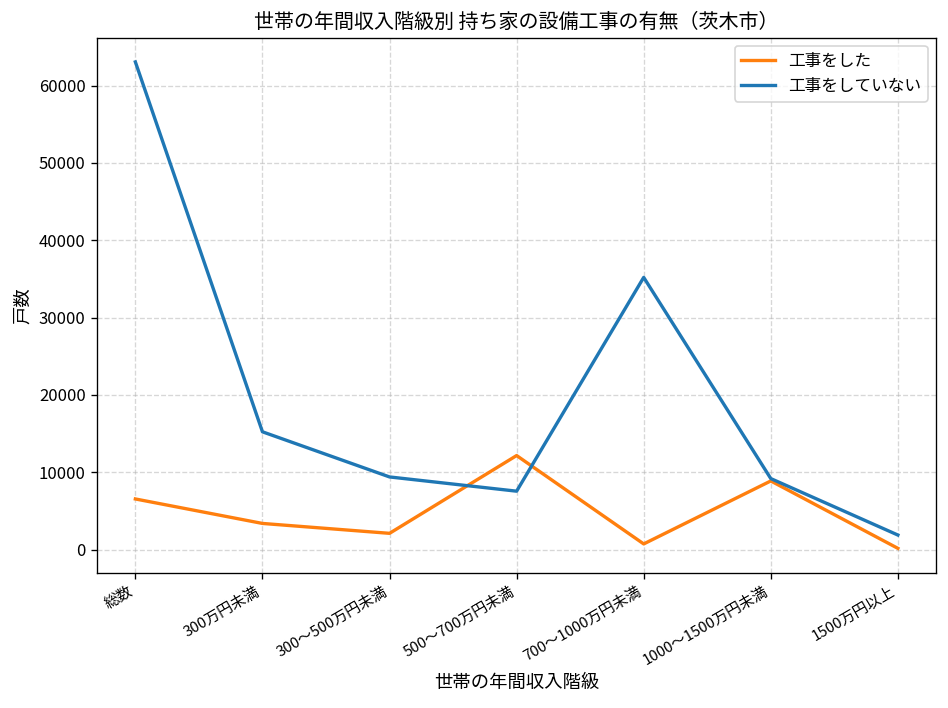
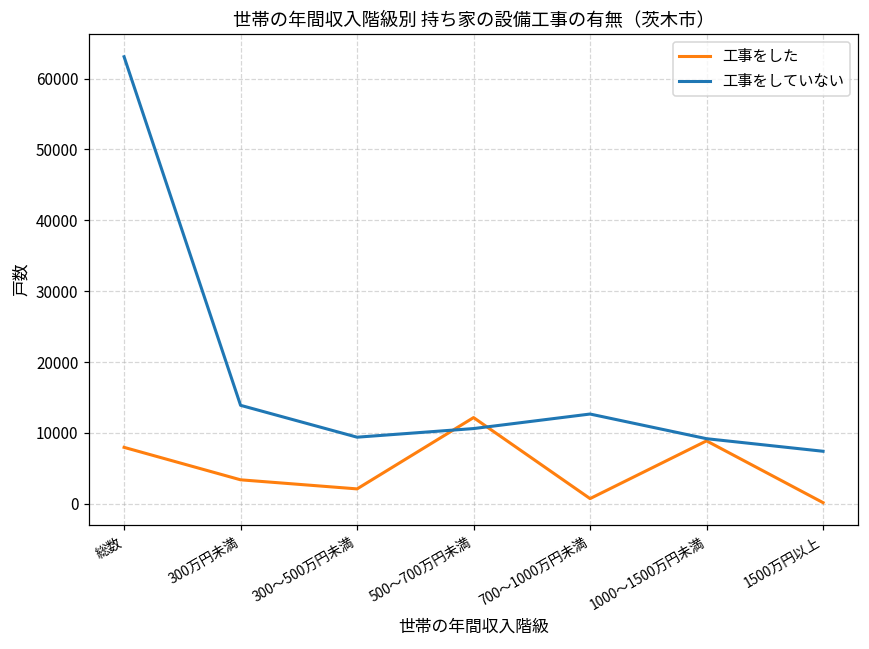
工事をした, 総数: 7000 -> 8000
工事をしていない, 300万円未満: 15000 -> 14000
工事をしていない, 500～700万円未満: 8000 -> 11000
工事をしていない, 700～1000万円未満: 35000 -> 13000
工事をしていない, 1500万円以上: 2000 -> 7000
